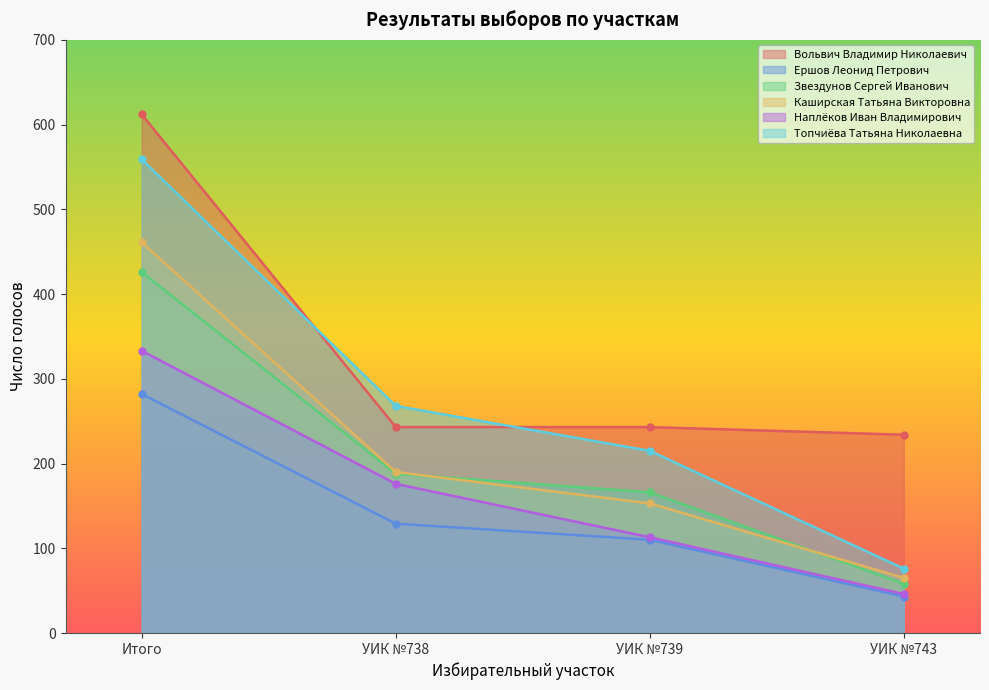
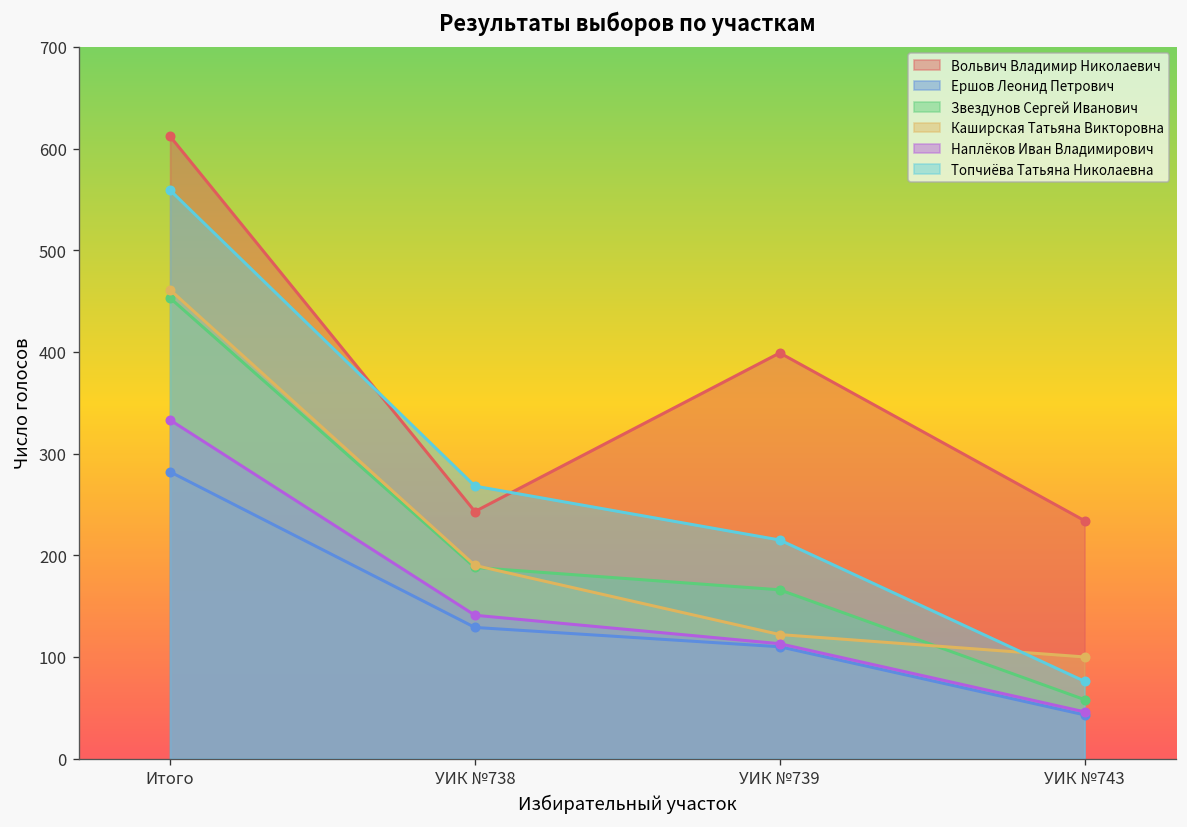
Звездунов Сергей Иванович, Итого: 430 -> 450
Наплёков Иван Владимирович, УИК №738: 180 -> 140
Вольвич Владимир Николаевич, УИК №739: 240 -> 400
Каширская Татьяна Викторовна, УИК №739: 150 -> 120
Каширская Татьяна Викторовна, УИК №743: 70 -> 100
